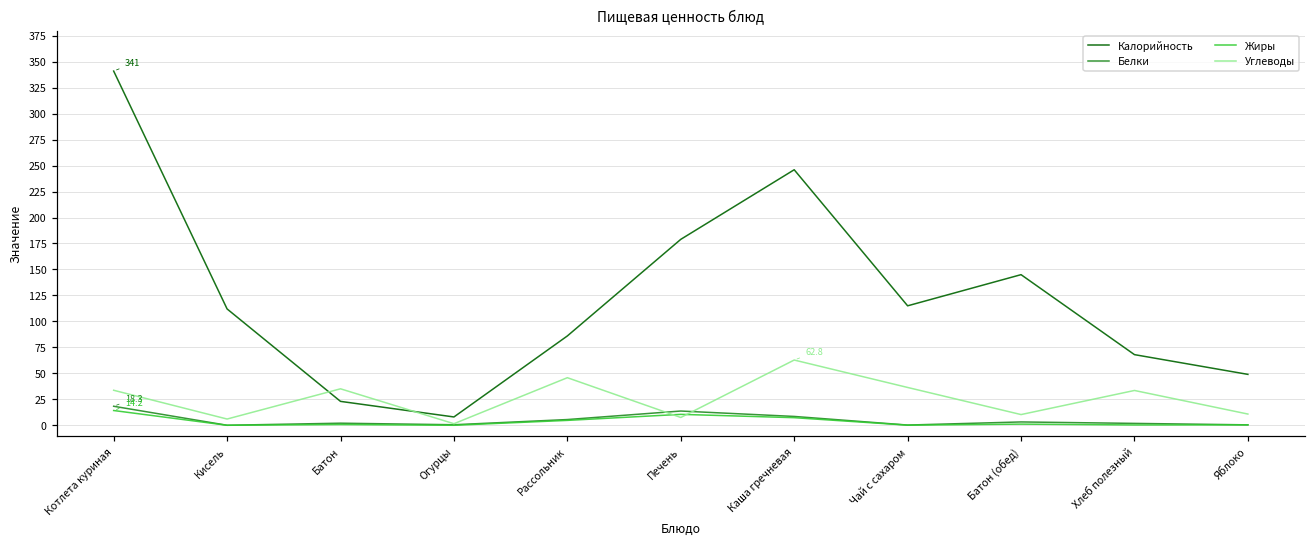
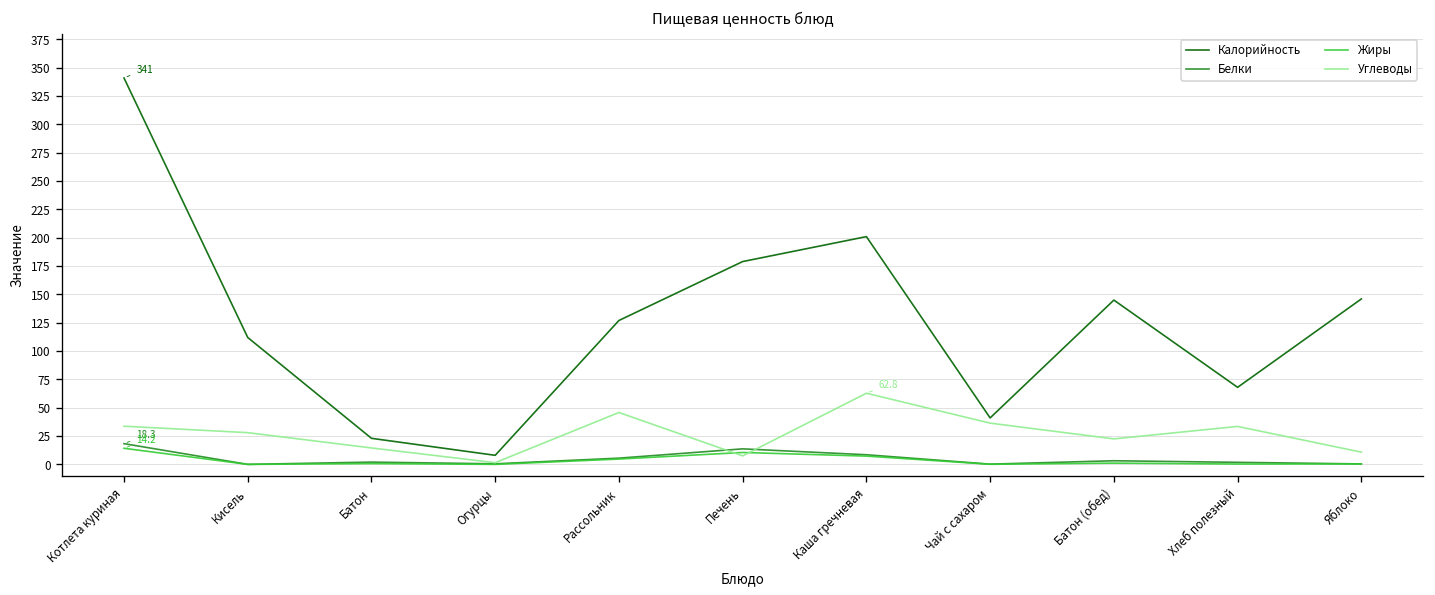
Углеводы, Кисель: 10 -> 30
Углеводы, Батон: 40 -> 10
Калорийность, Рассольник: 90 -> 130
Калорийность, Каша гречневая: 250 -> 200
Калорийность, Чай с сахаром: 120 -> 40
Углеводы, Батон (обед): 10 -> 20
Калорийность, Яблоко: 50 -> 150
